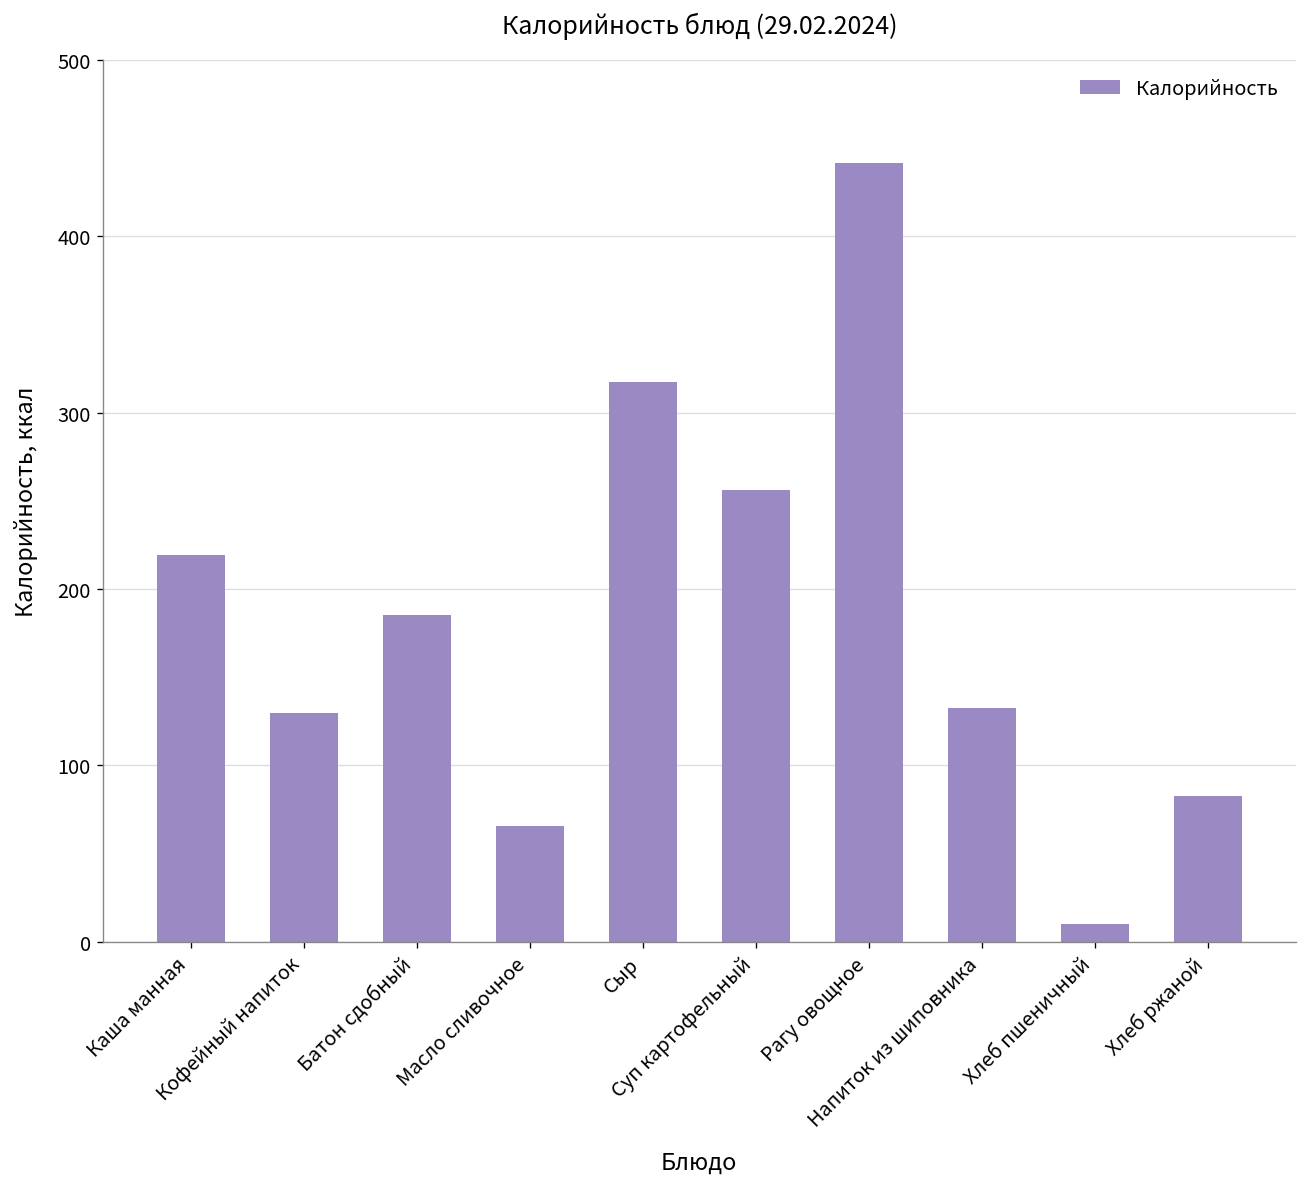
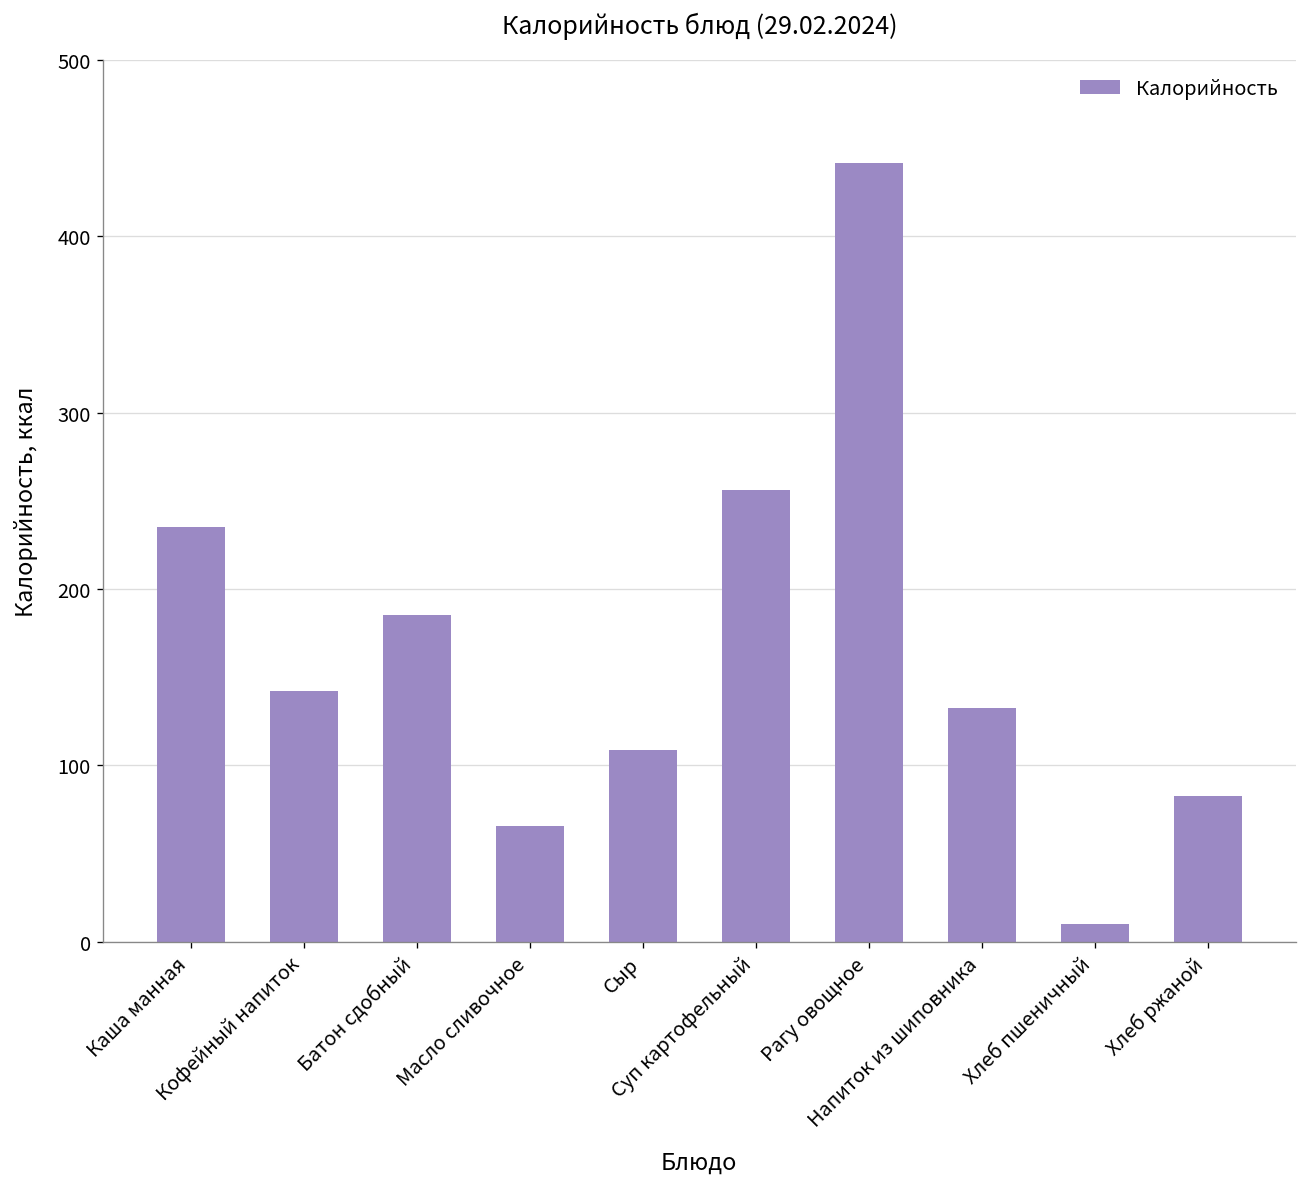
Каша манная: 219 -> 235
Кофейный напиток: 130 -> 142
Сыр: 317 -> 109
